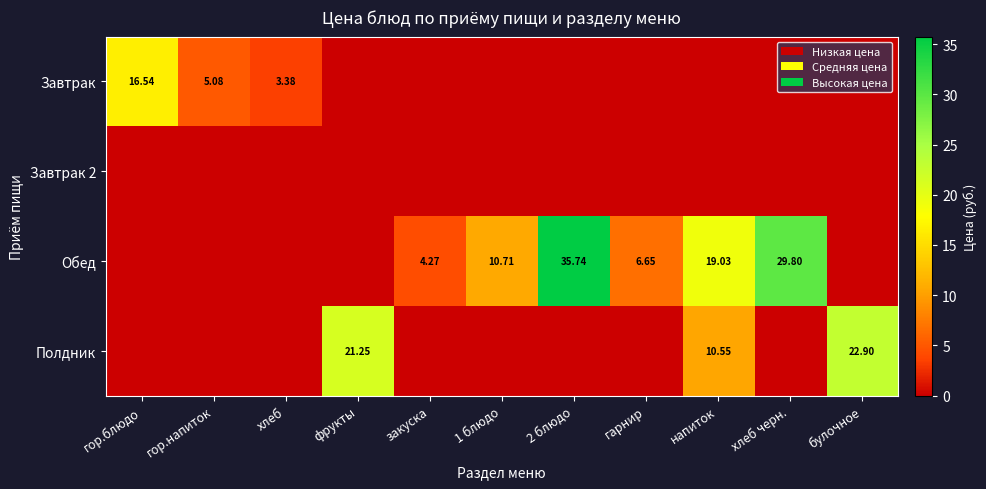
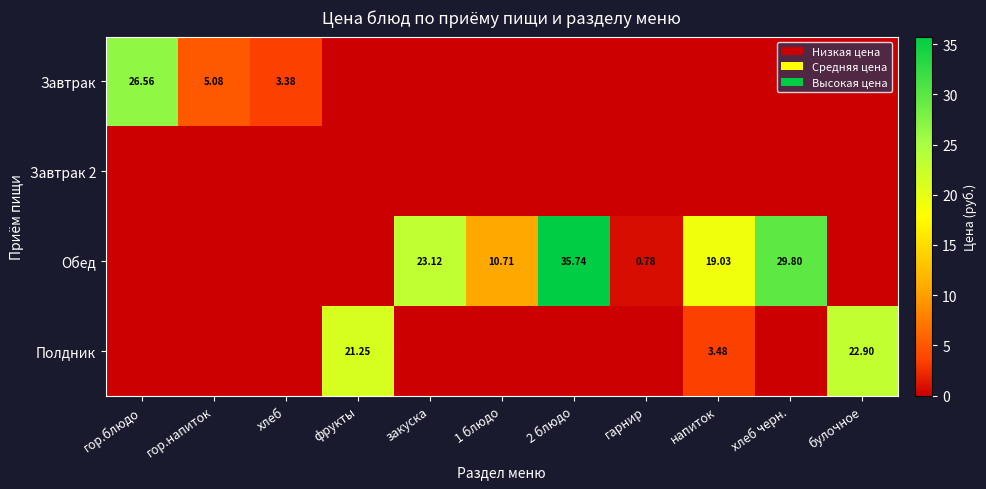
Завтрак, гор.блюдо: 16.54 -> 26.56
Обед, закуска: 4.27 -> 23.12
Обед, гарнир: 6.65 -> 0.78
Полдник, напиток: 10.55 -> 3.48
